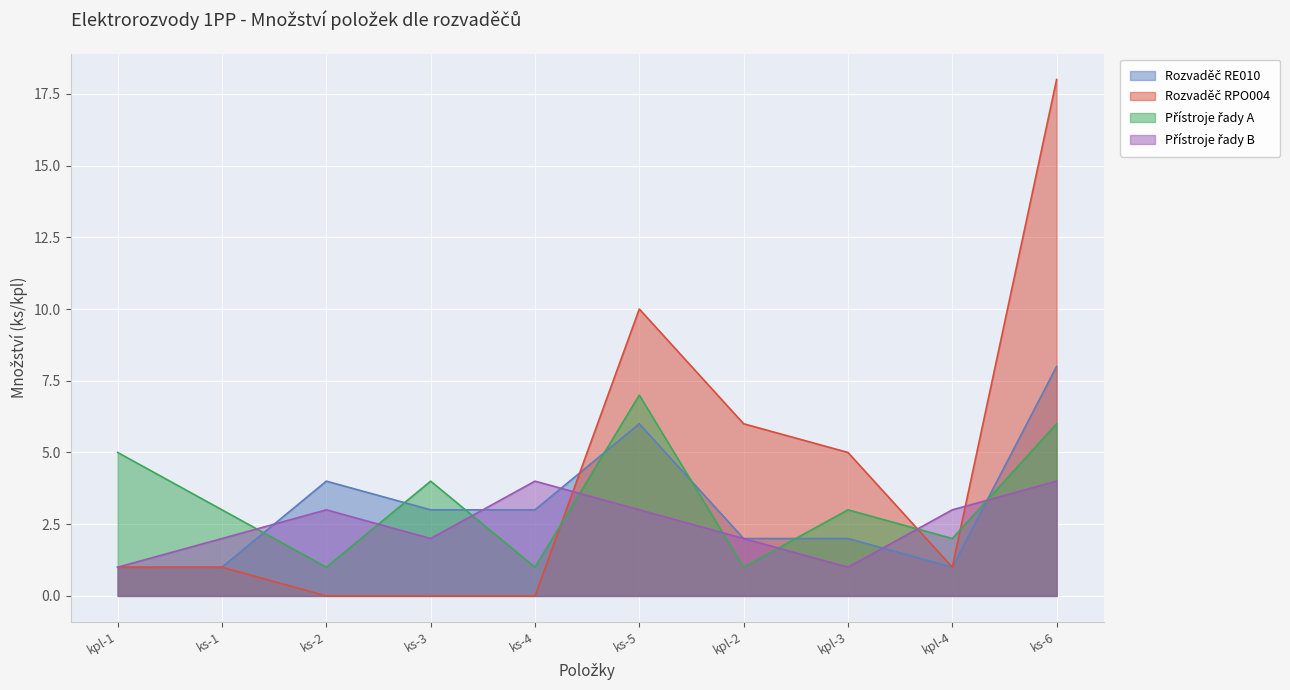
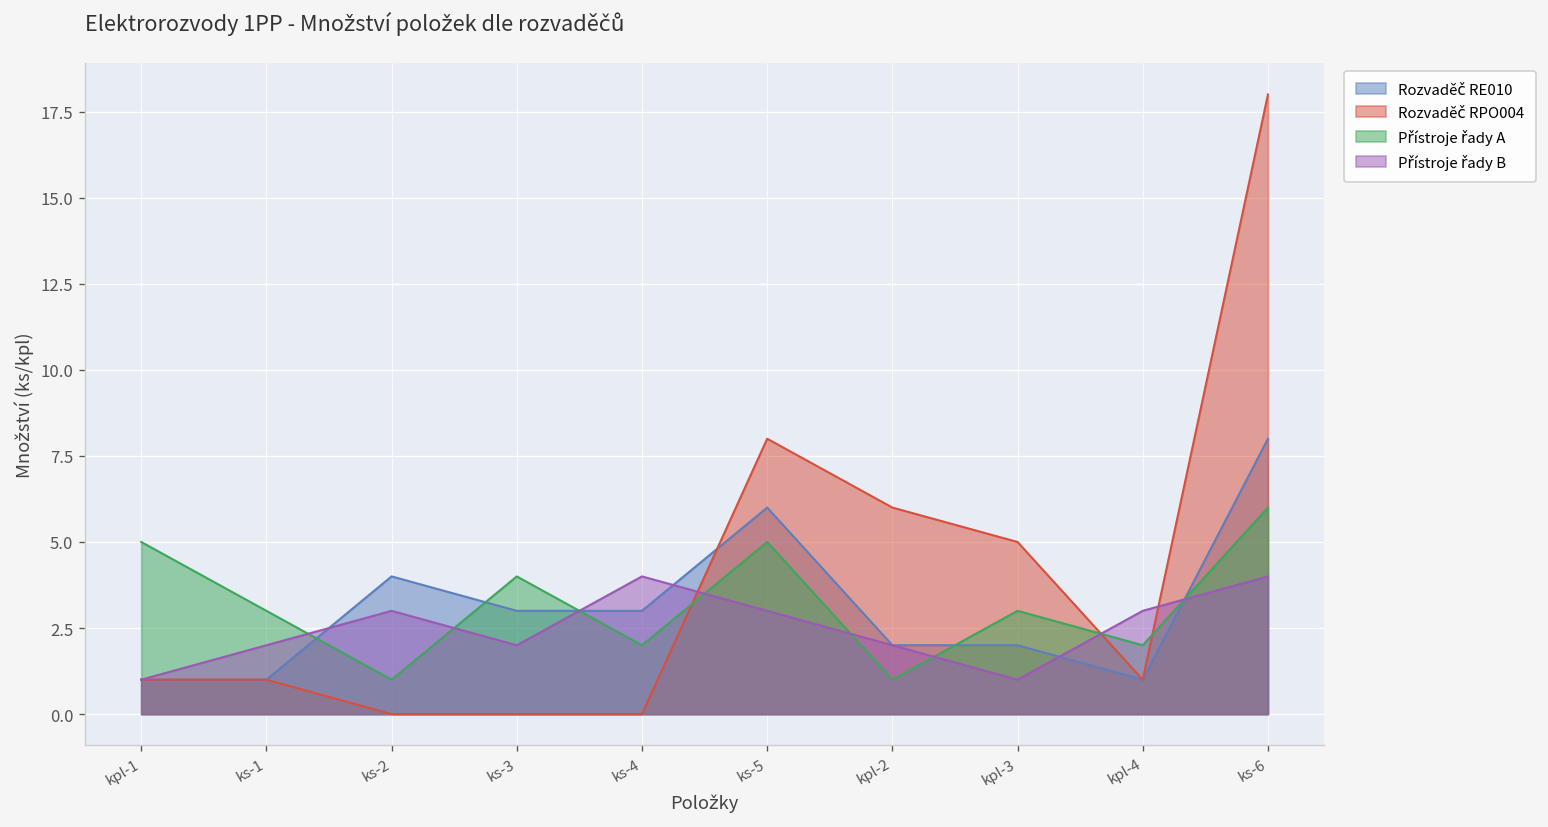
Přístroje řady A, ks-4: 1 -> 2
Rozvaděč RPO004, ks-5: 10 -> 8
Přístroje řady A, ks-5: 7 -> 5
